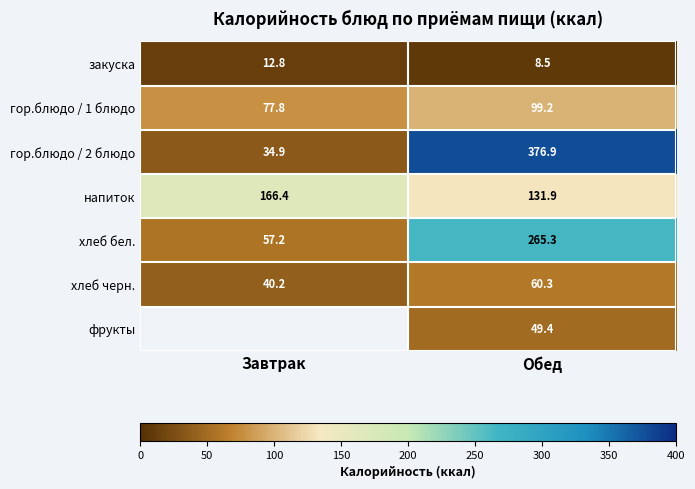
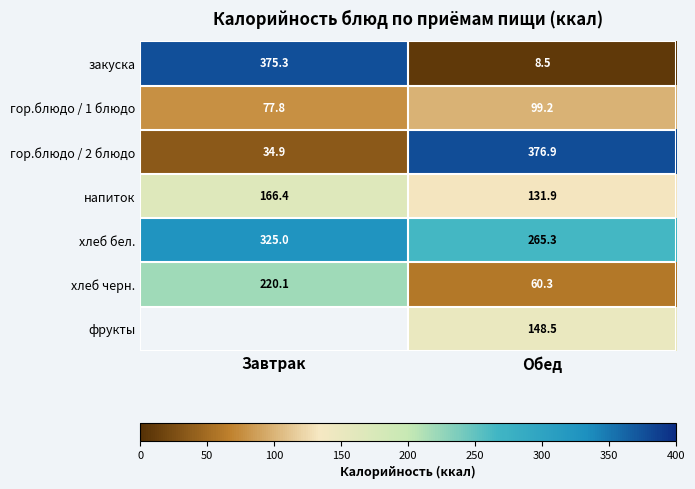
закуска, Завтрак: 12.8 -> 375.3
хлеб бел., Завтрак: 57.2 -> 325.0
хлеб черн., Завтрак: 40.2 -> 220.1
фрукты, Обед: 49.4 -> 148.5
